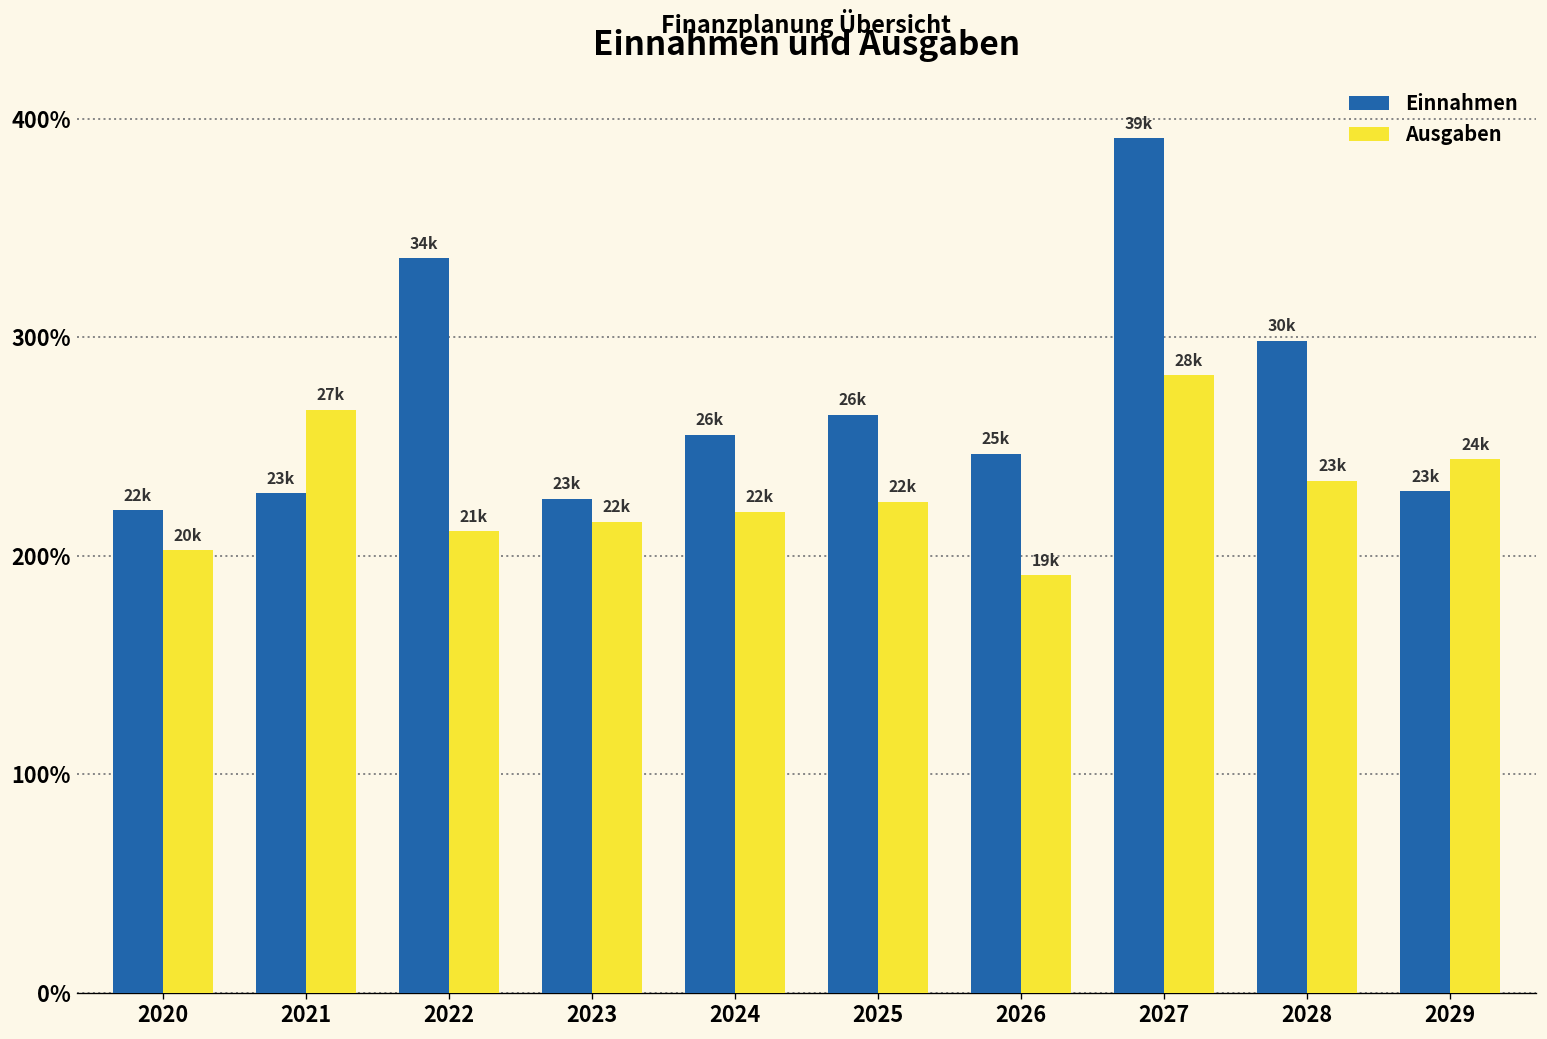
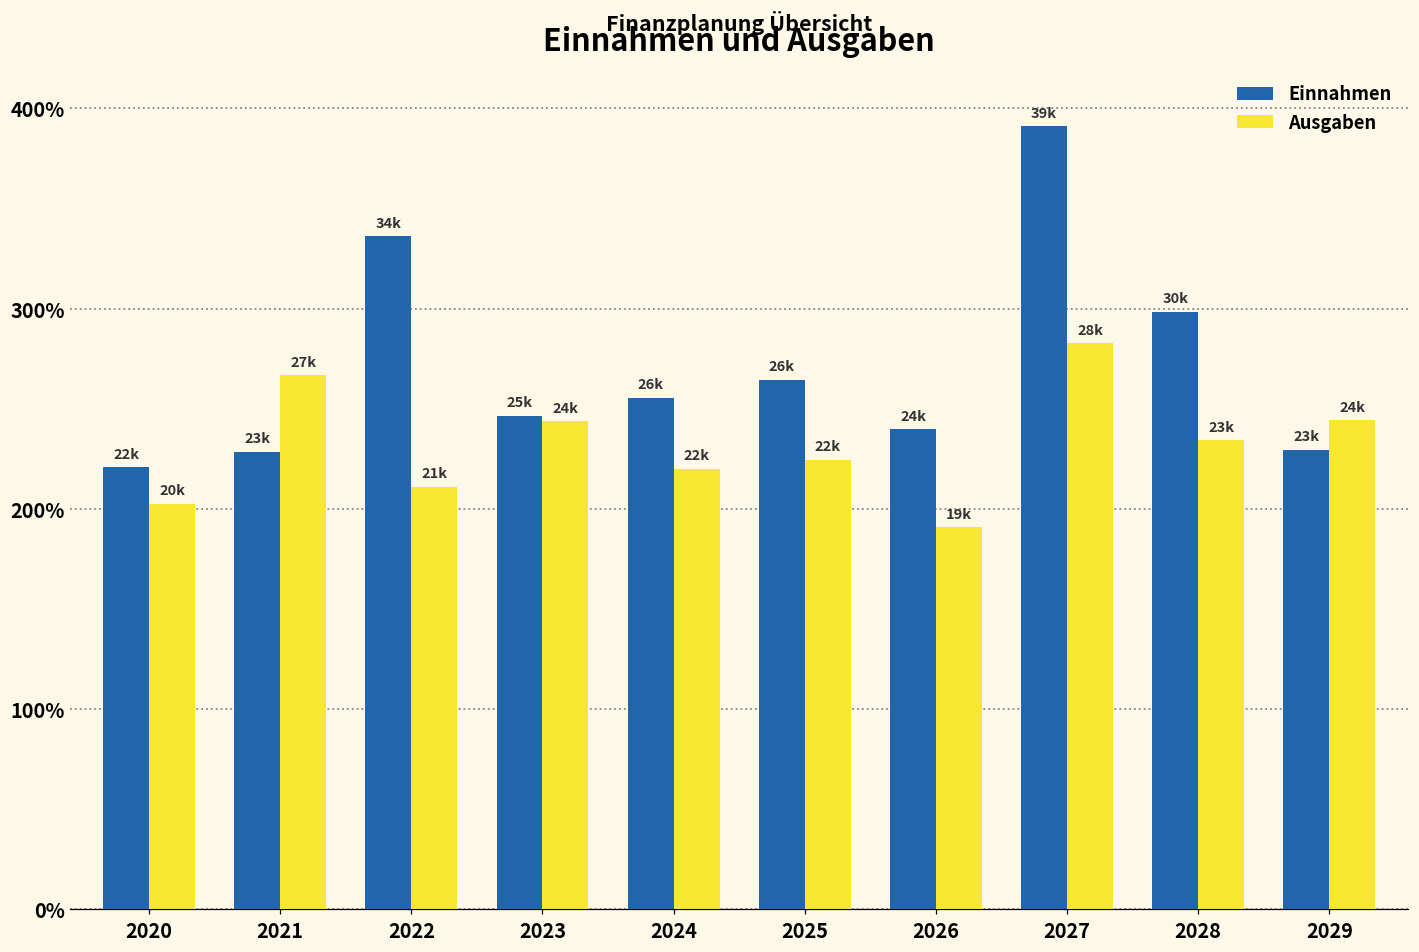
Einnahmen, 2023: 23k -> 25k
Ausgaben, 2023: 22k -> 24k
Einnahmen, 2026: 25k -> 24k
